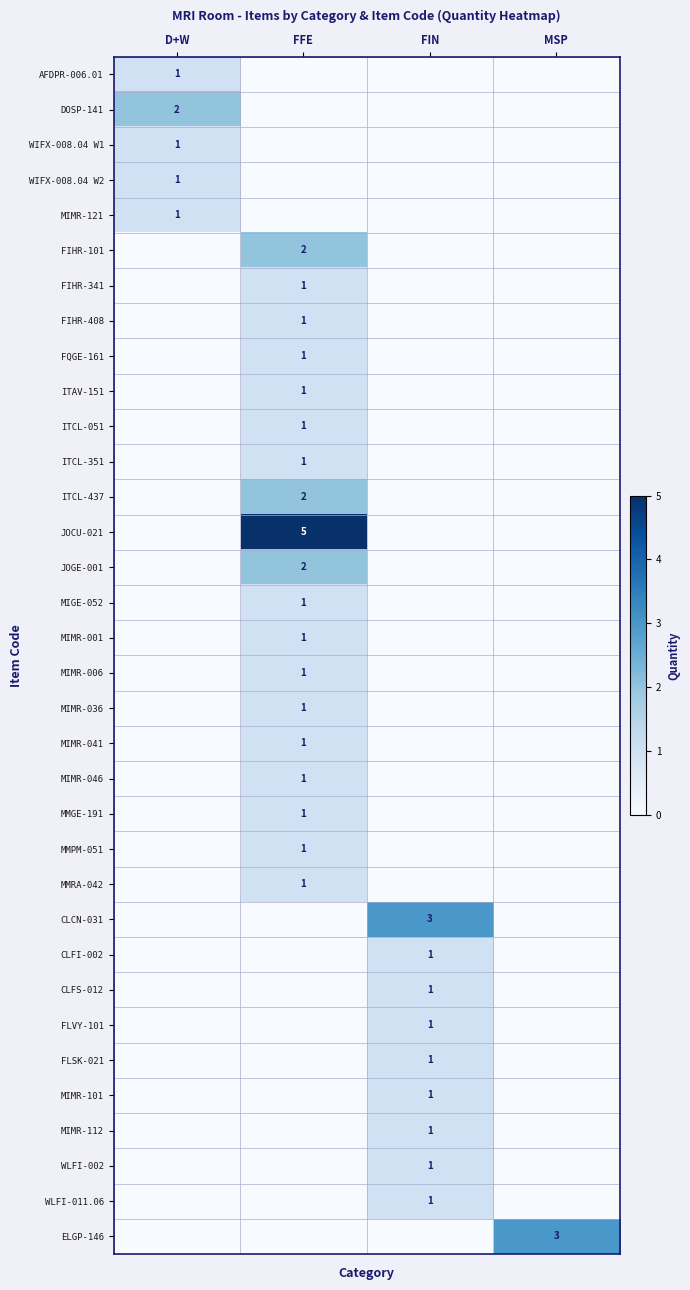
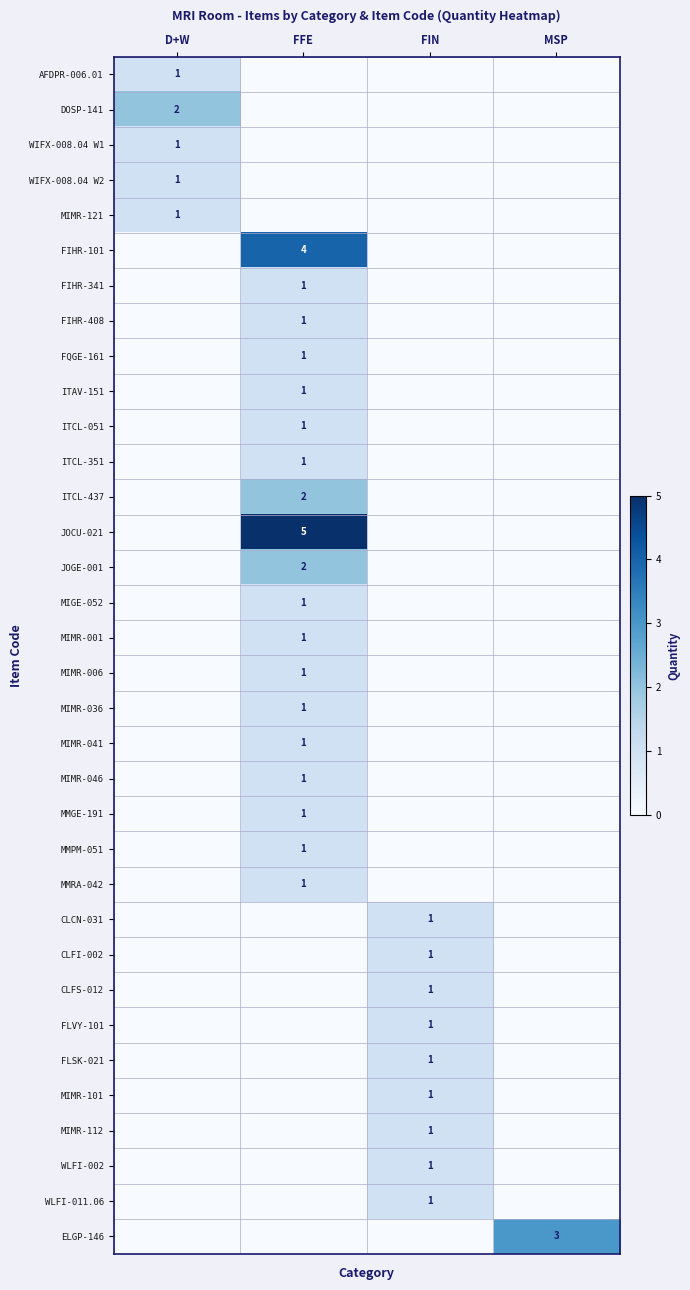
FIHR-101, FFE: 2 -> 4
CLCN-031, FIN: 3 -> 1
